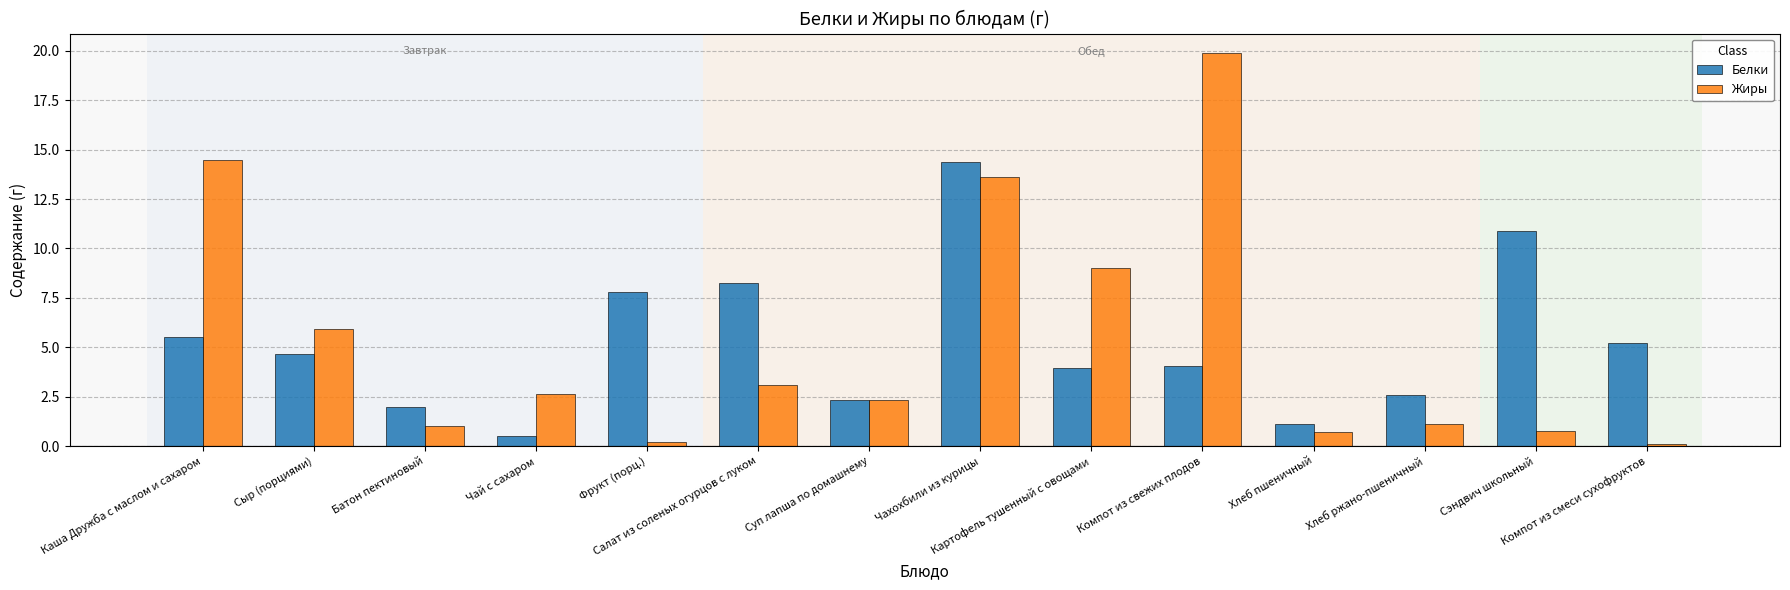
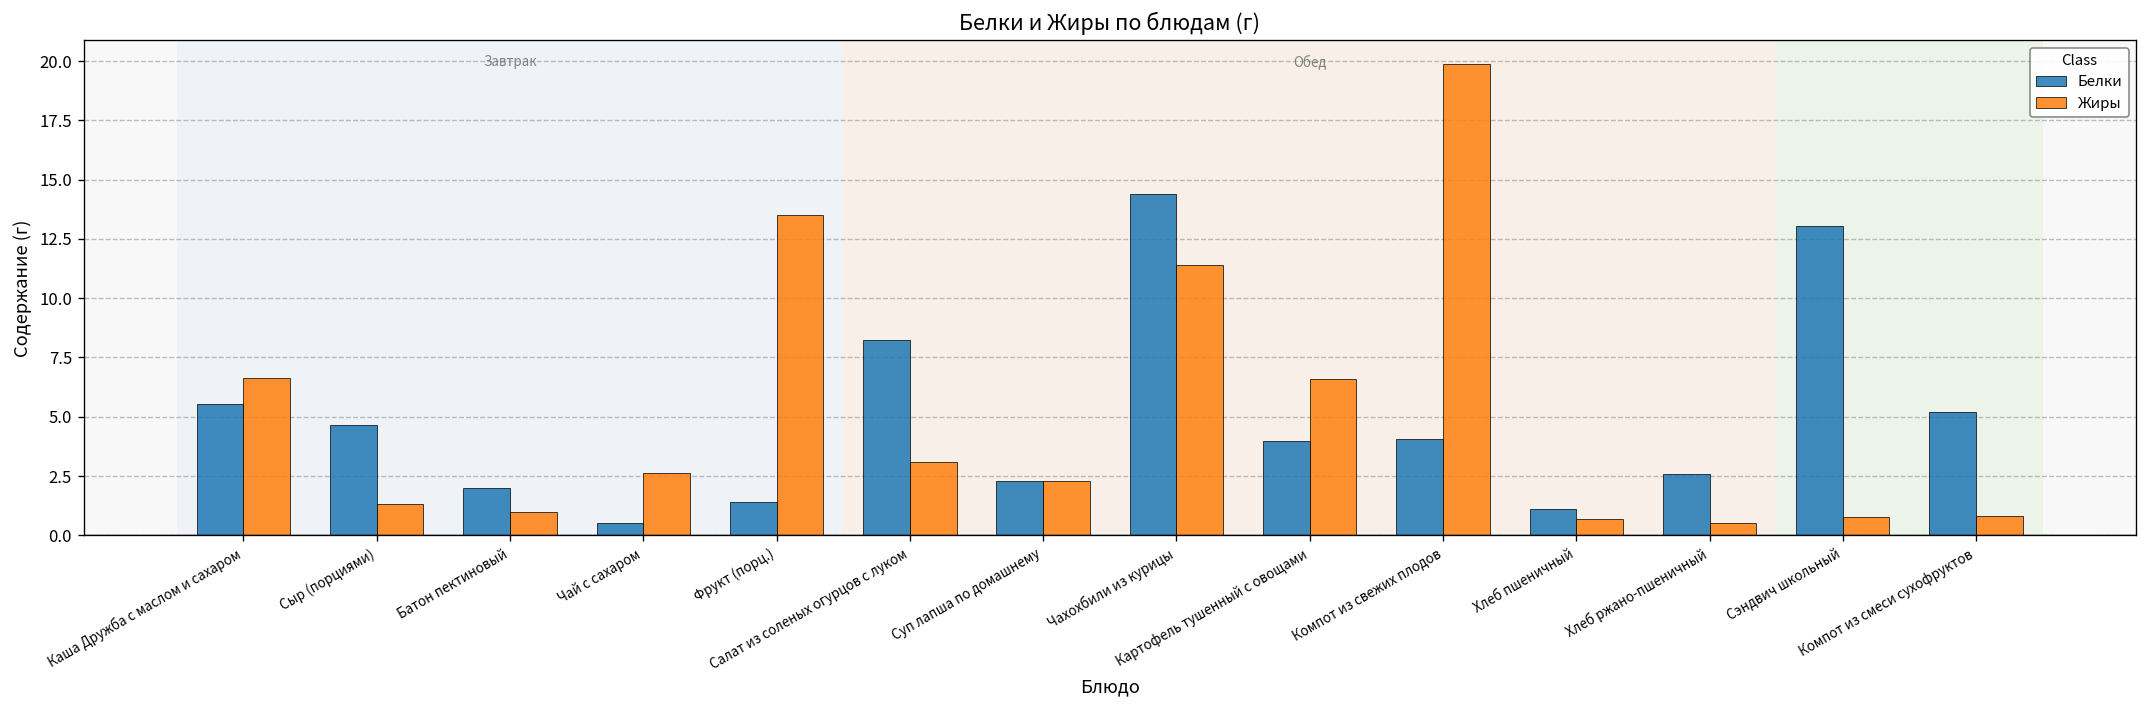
Жиры, Каша Дружба с маслом и сахаром: 14.5 -> 6.6
Жиры, Сыр (порциями): 5.9 -> 1.3
Белки, Фрукт (порц.): 7.8 -> 1.4
Жиры, Фрукт (порц.): 0.2 -> 13.5
Жиры, Чахохбили из курицы: 13.6 -> 11.4
Жиры, Картофель тушенный с овощами: 9.0 -> 6.6
Жиры, Хлеб ржано-пшеничный: 1.1 -> 0.5
Белки, Сэндвич школьный: 10.9 -> 13.0
Жиры, Компот из смеси сухофруктов: 0.1 -> 0.8
